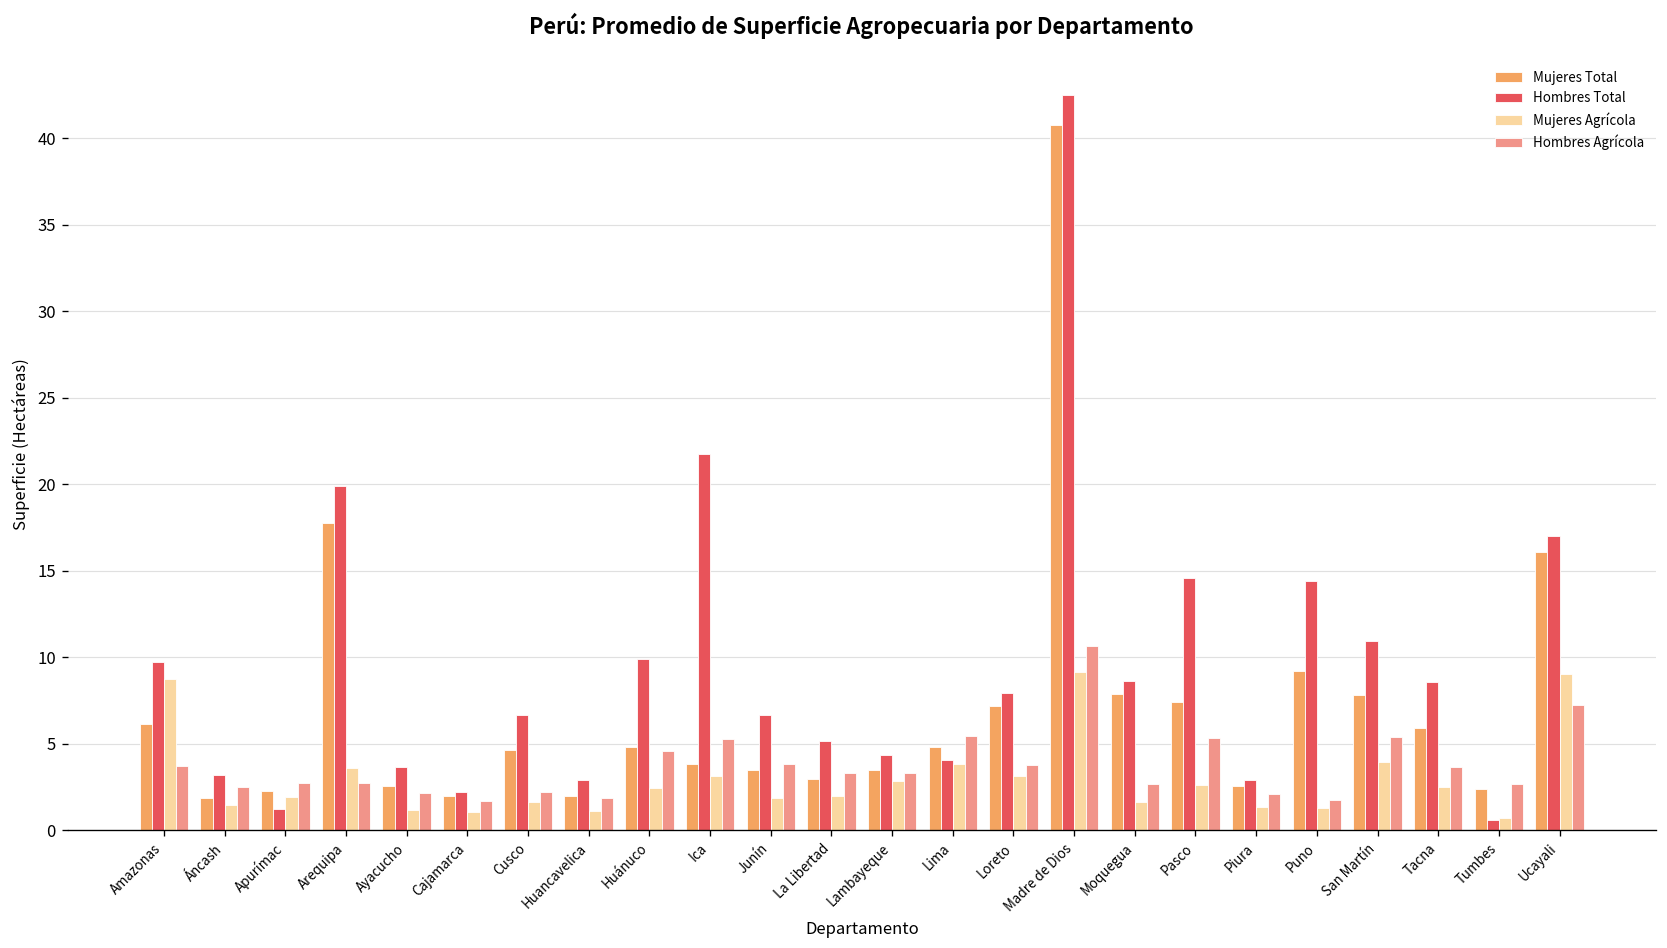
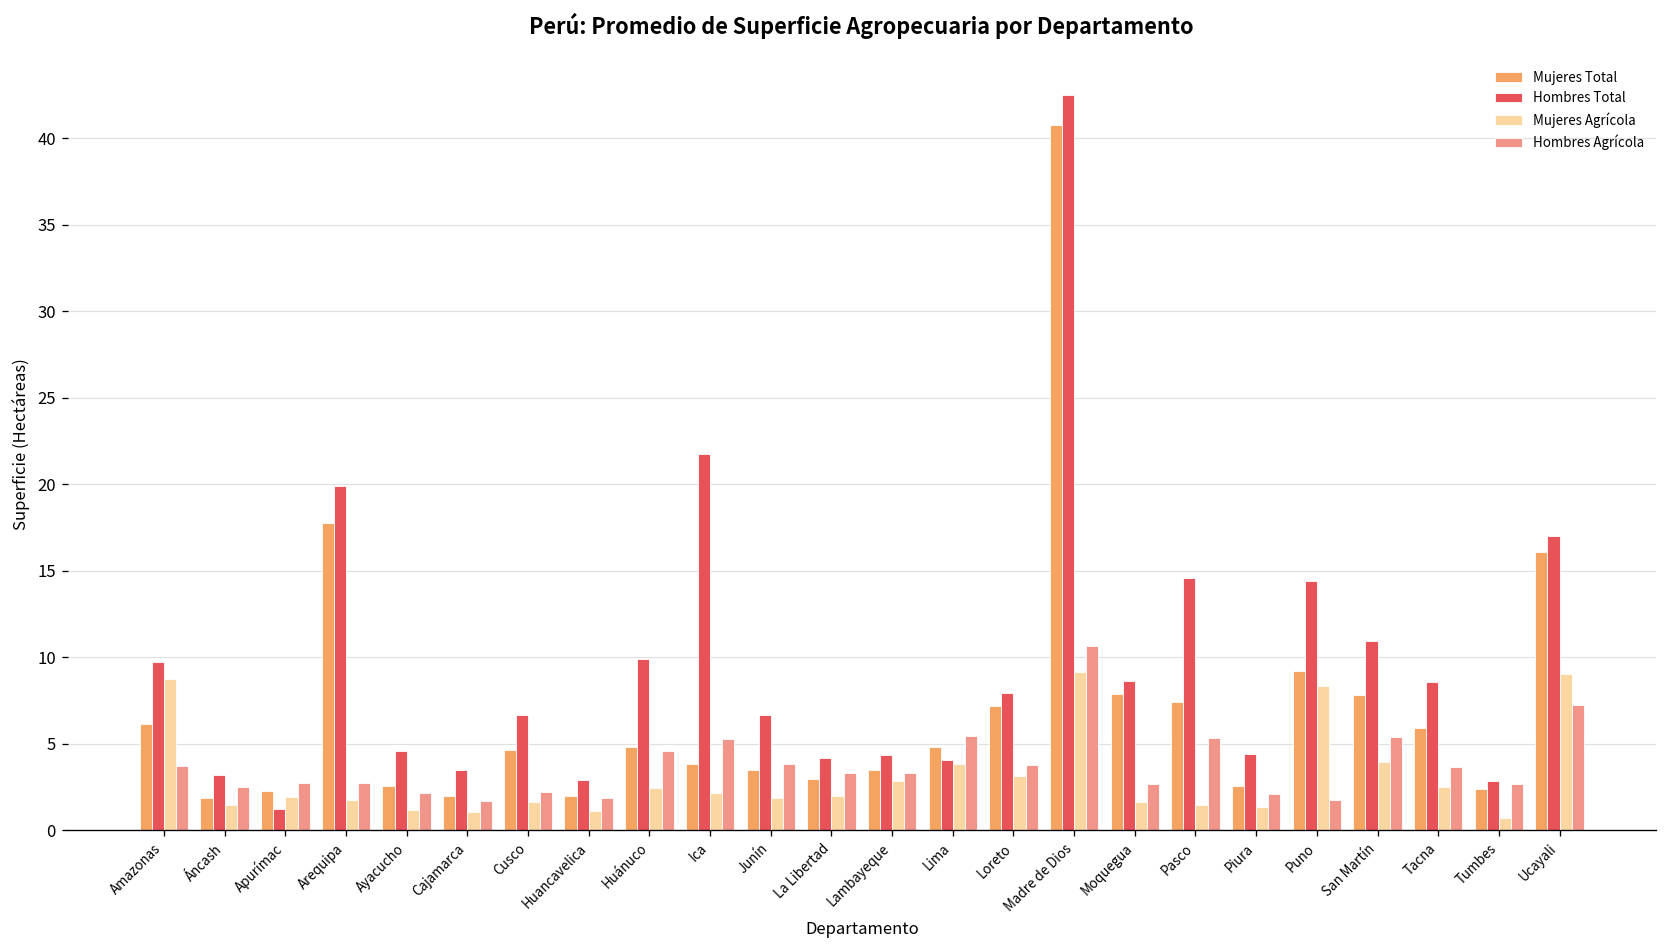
Mujeres Agrícola, Arequipa: 3.6 -> 1.7
Hombres Total, Ayacucho: 3.7 -> 4.6
Hombres Total, Cajamarca: 2.2 -> 3.5
Mujeres Agrícola, Ica: 3.1 -> 2.1
Hombres Total, La Libertad: 5.1 -> 4.1
Mujeres Agrícola, Pasco: 2.6 -> 1.5
Hombres Total, Piura: 2.9 -> 4.4
Mujeres Agrícola, Puno: 1.3 -> 8.3
Hombres Total, Tumbes: 0.6 -> 2.8
